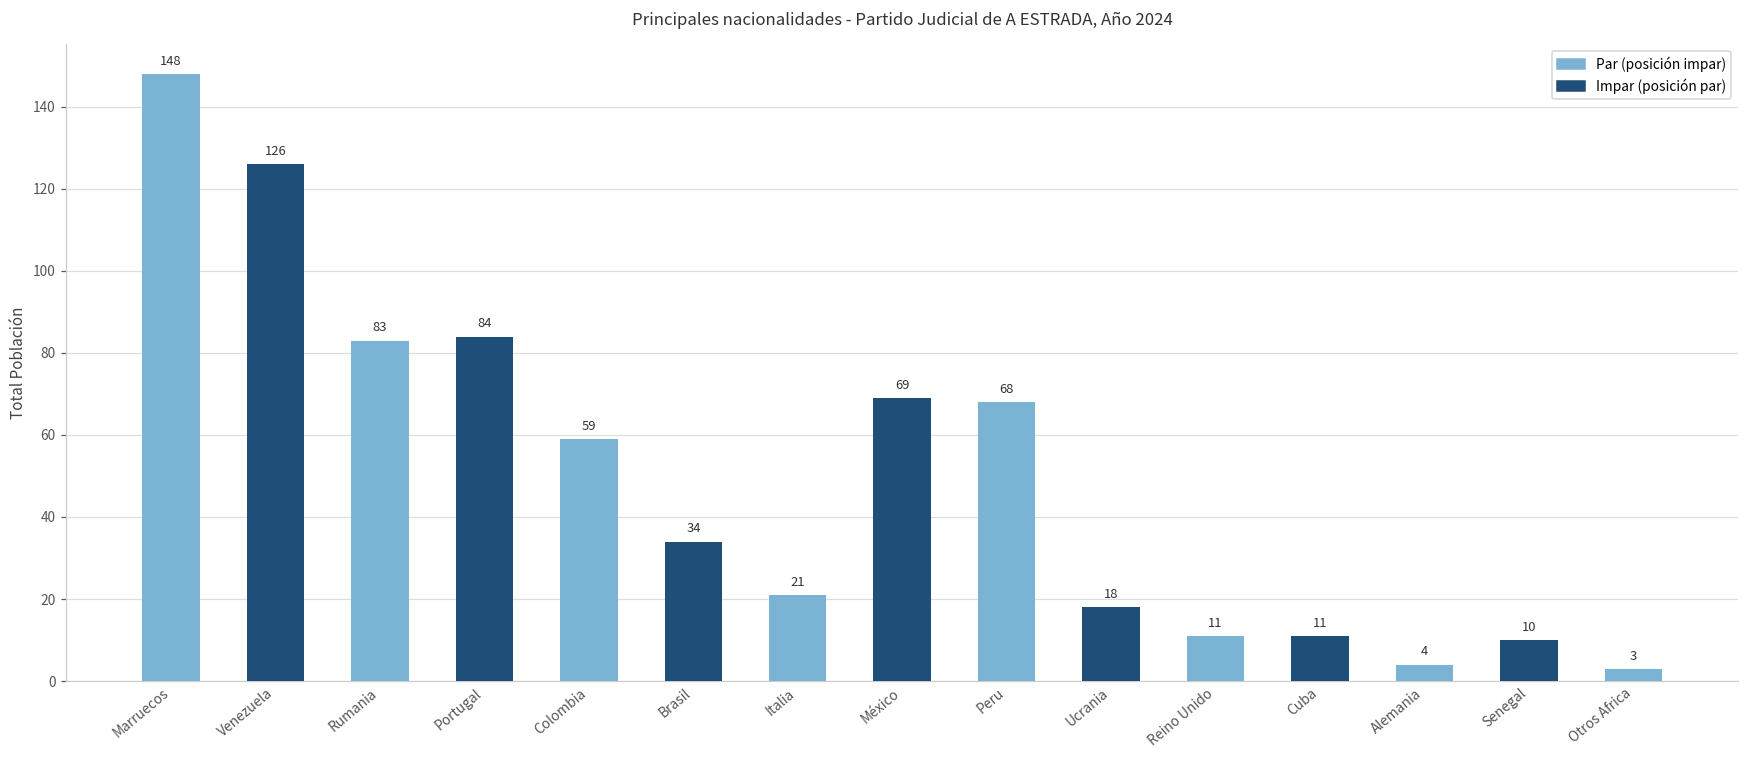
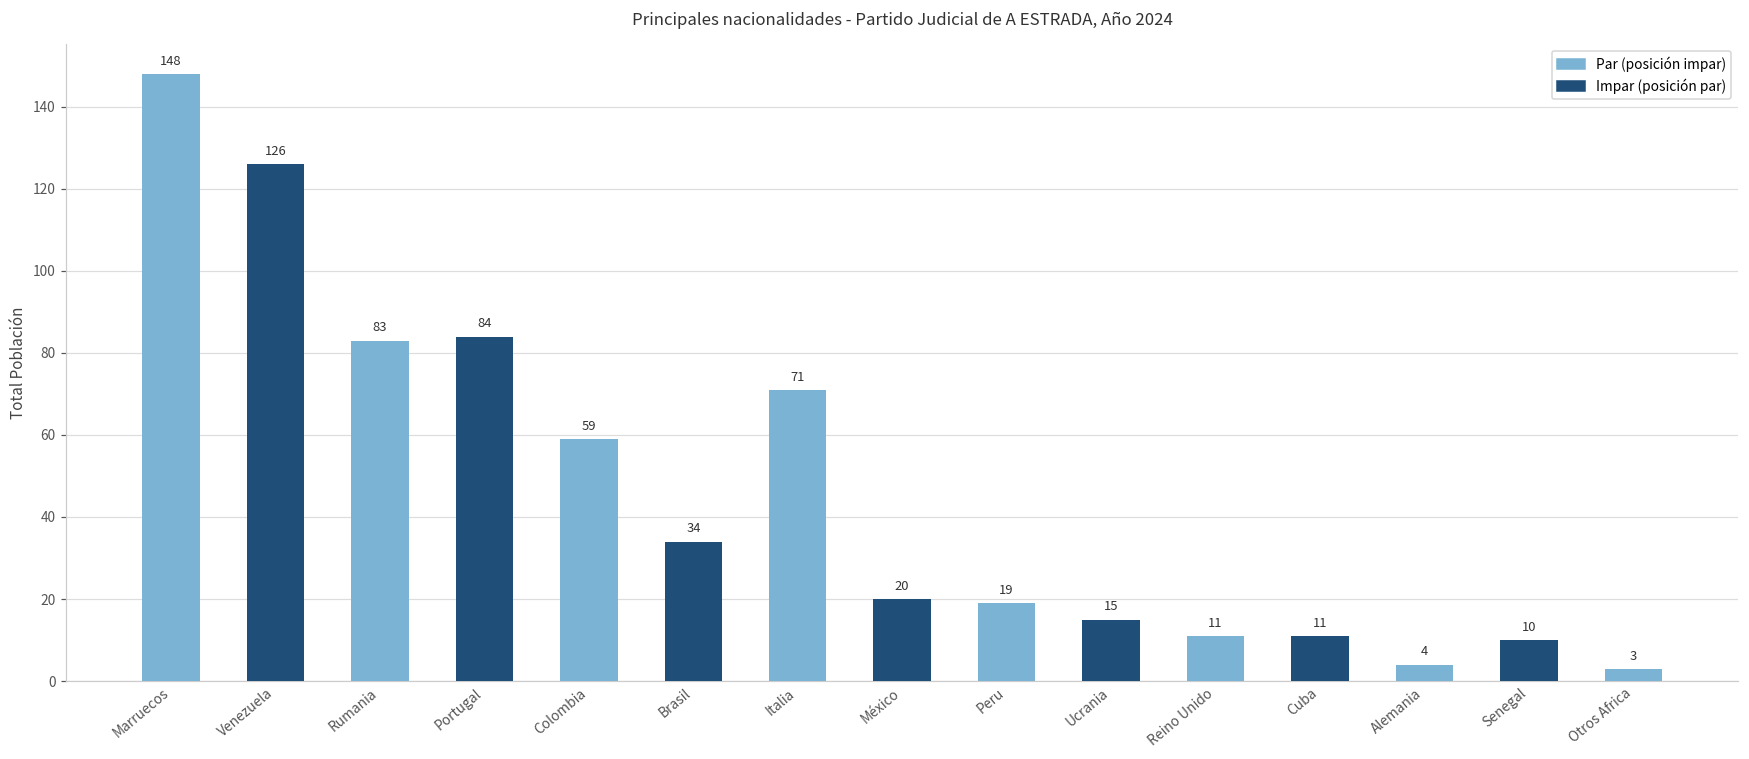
Italia: 21 -> 71
México: 69 -> 20
Peru: 68 -> 19
Ucrania: 18 -> 15
